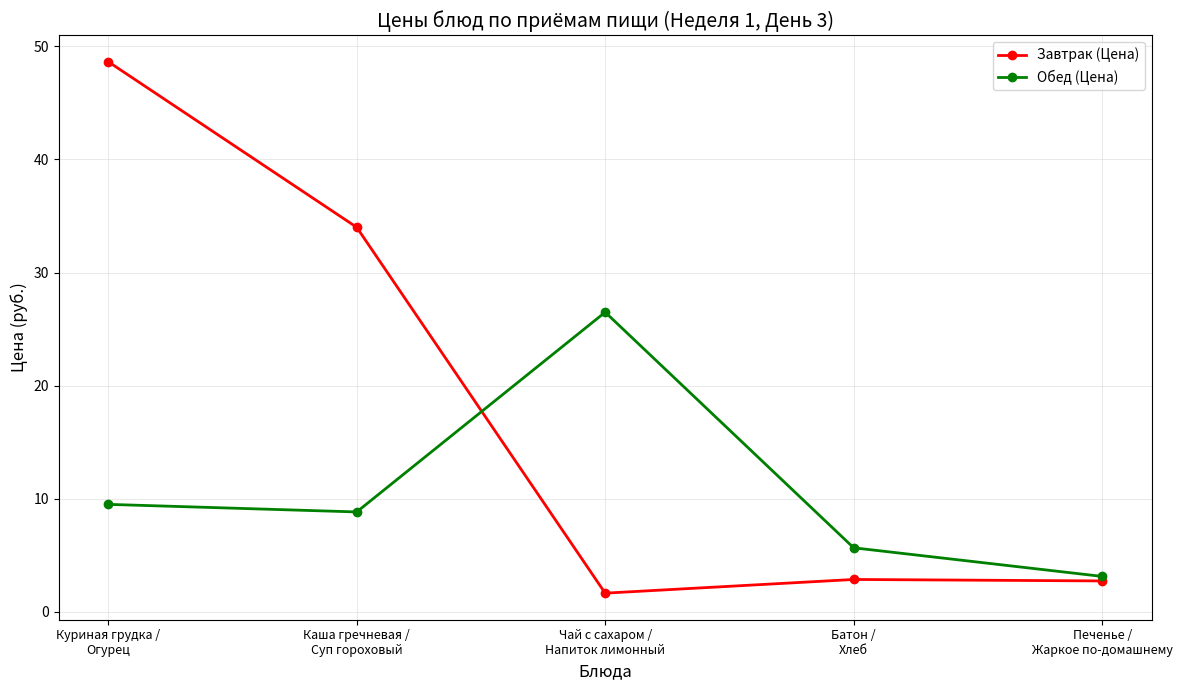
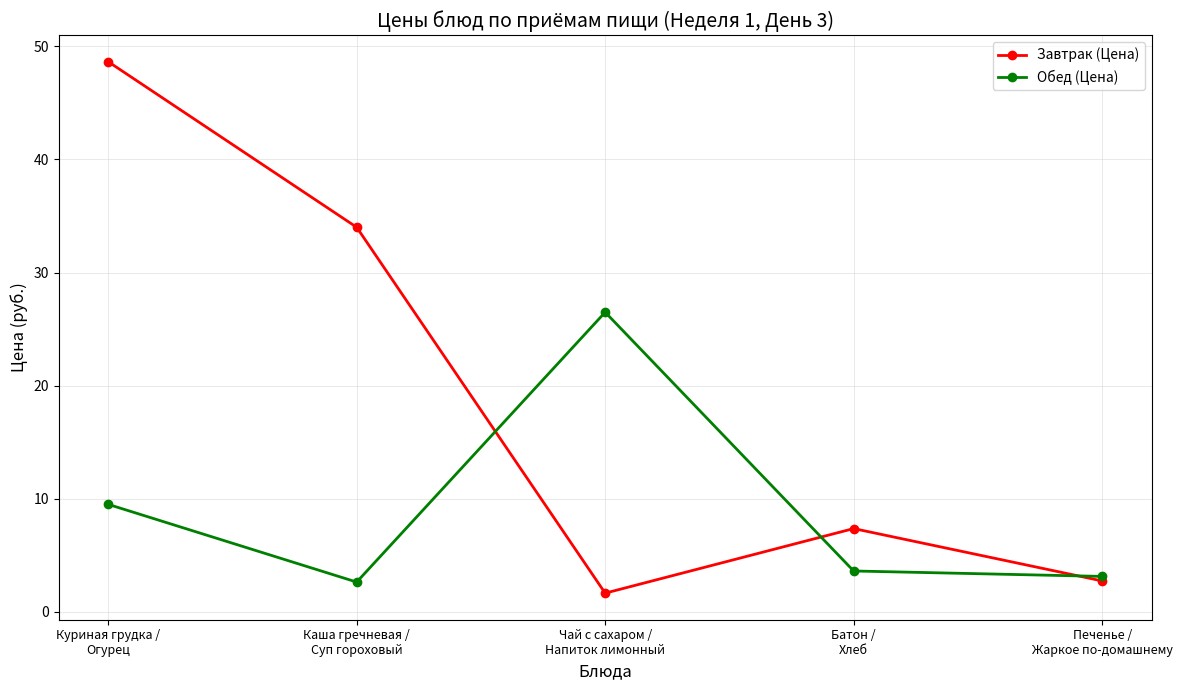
Обед (Цена), Каша гречневая / Суп гороховый: 8.8 -> 2.6
Завтрак (Цена), Батон / Хлеб: 2.9 -> 7.4
Обед (Цена), Батон / Хлеб: 5.7 -> 3.6
